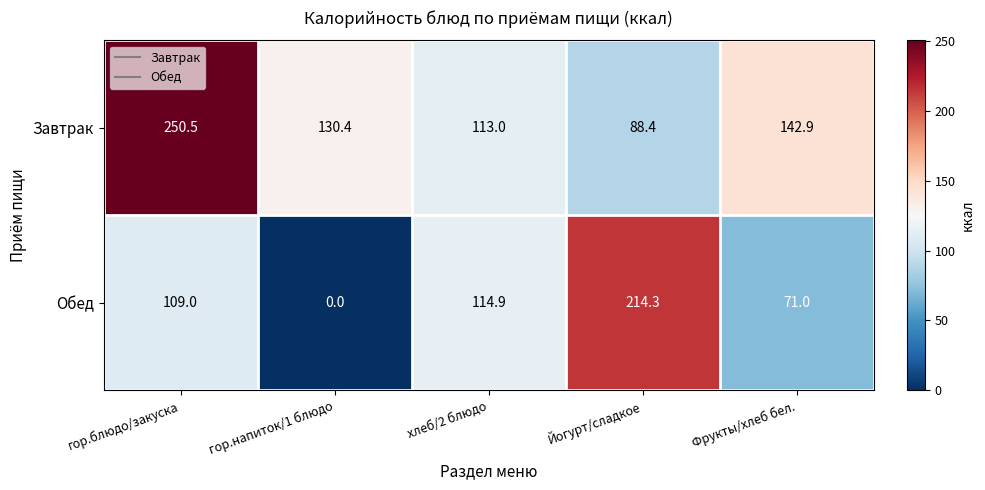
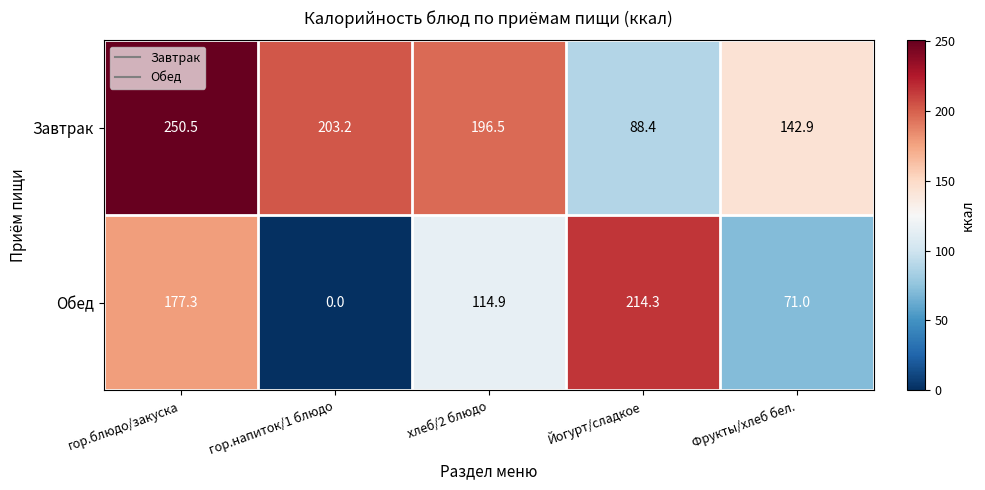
Завтрак, гор.напиток/1 блюдо: 130.4 -> 203.2
Завтрак, хлеб/2 блюдо: 113.0 -> 196.5
Обед, гор.блюдо/закуска: 109.0 -> 177.3
